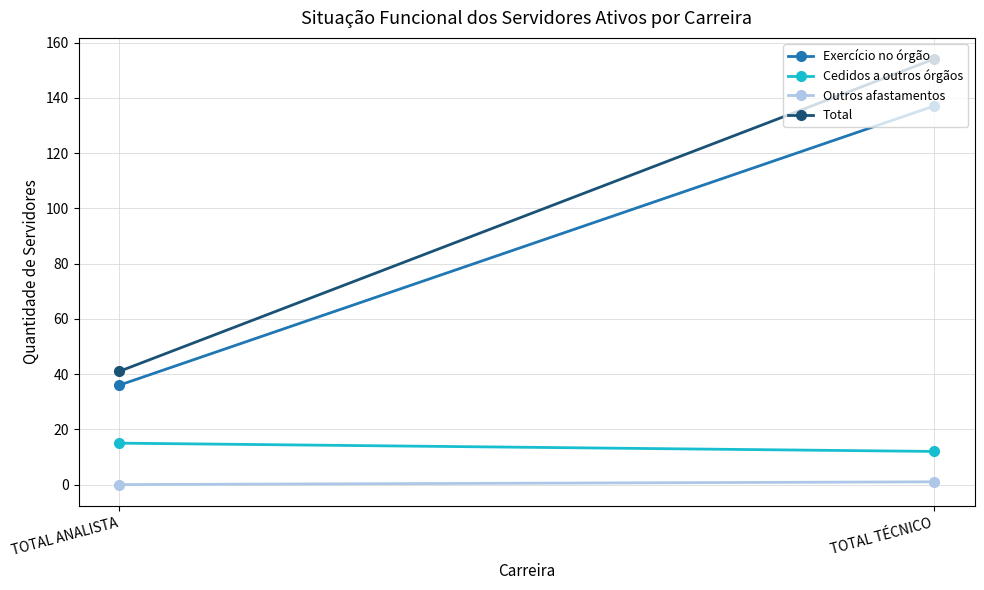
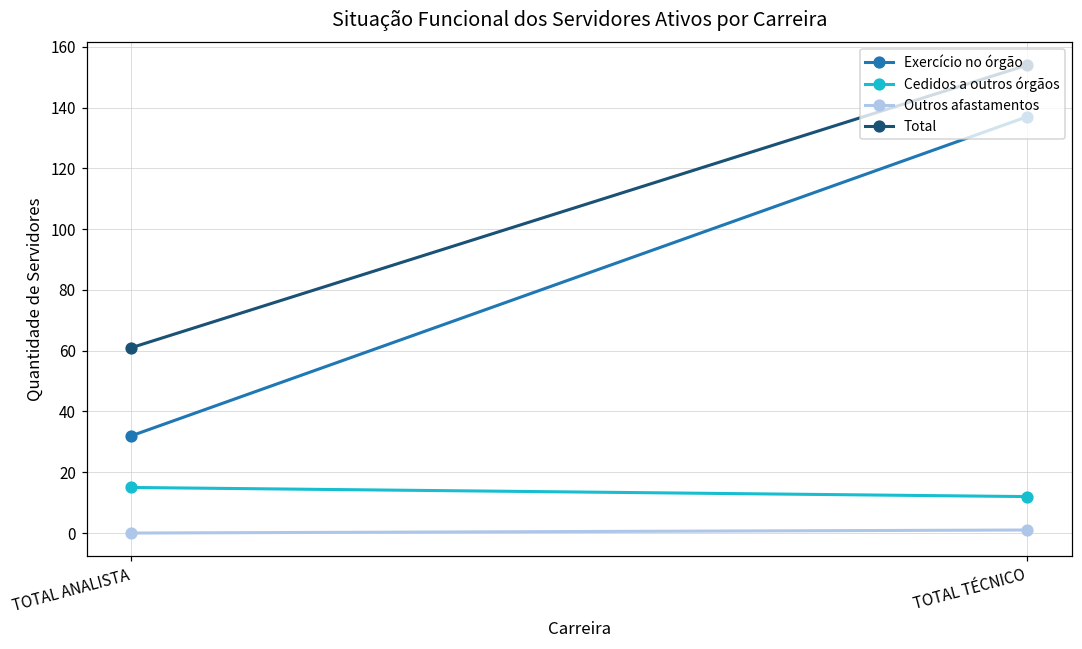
Exercício no órgão, TOTAL ANALISTA: 36 -> 32
Total, TOTAL ANALISTA: 41 -> 61
